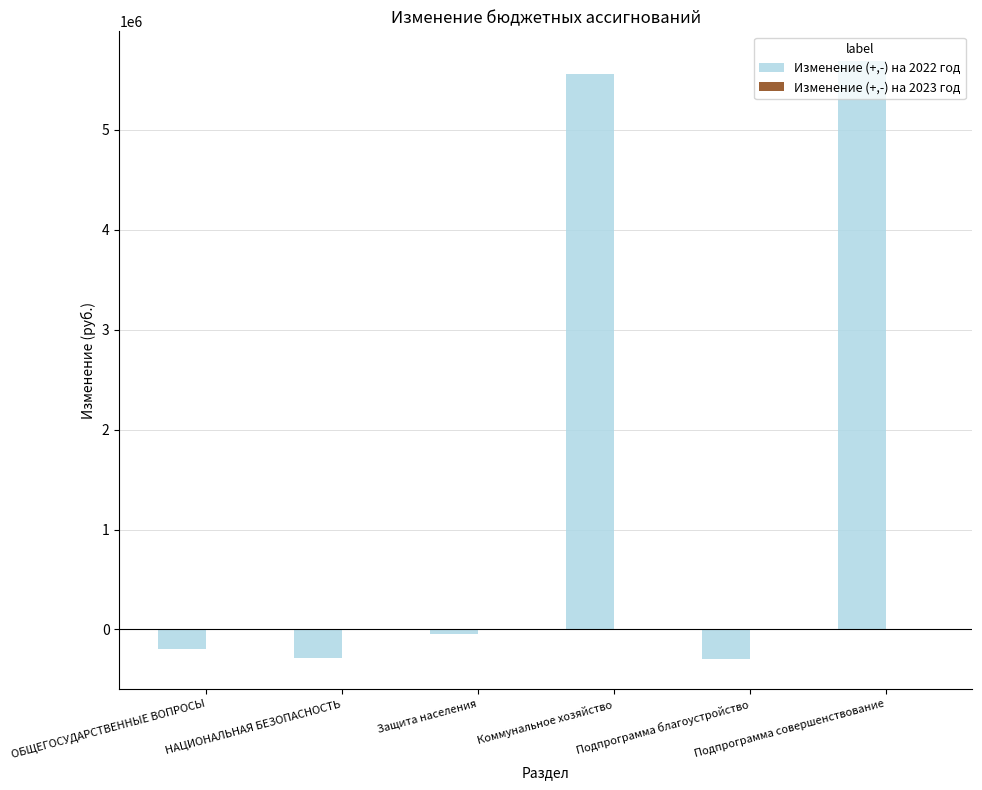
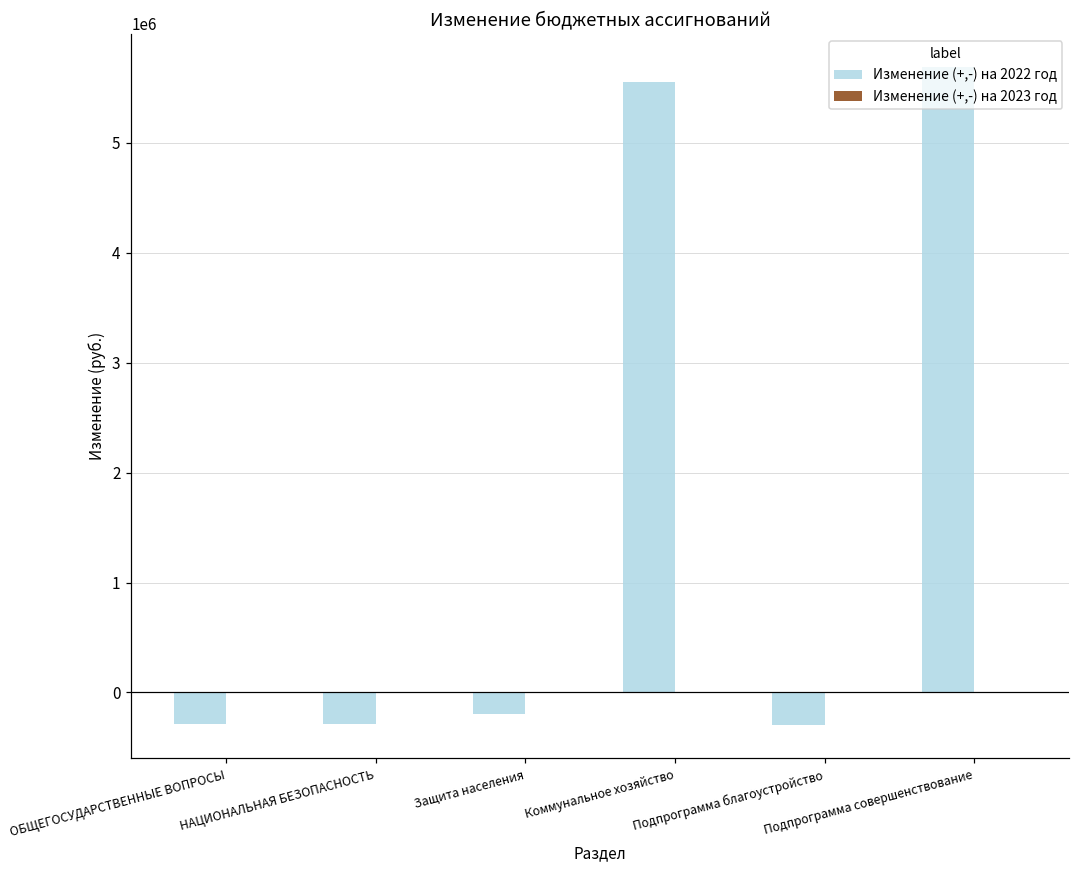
Изменение (+,-) на 2022 год, ОБЩЕГОСУДАРСТВЕННЫЕ ВОПРОСЫ: -200000 -> -300000
Изменение (+,-) на 2022 год, Защита населения: 0 -> -200000
